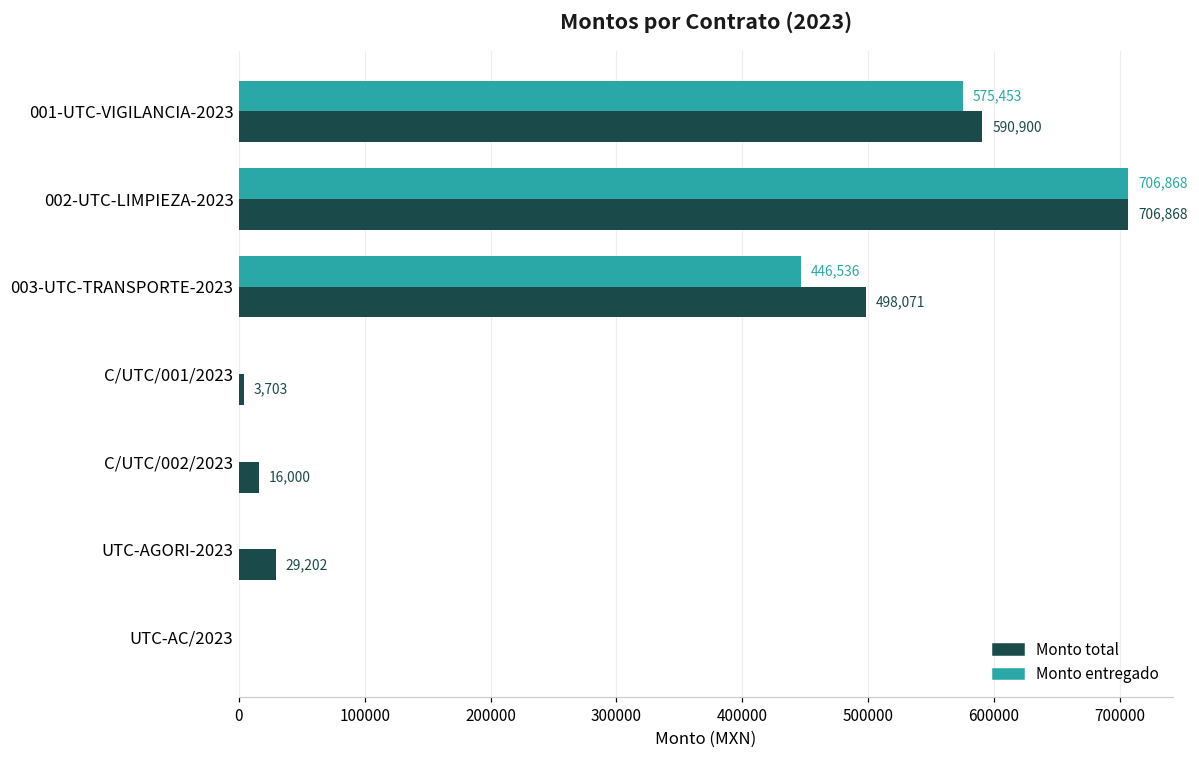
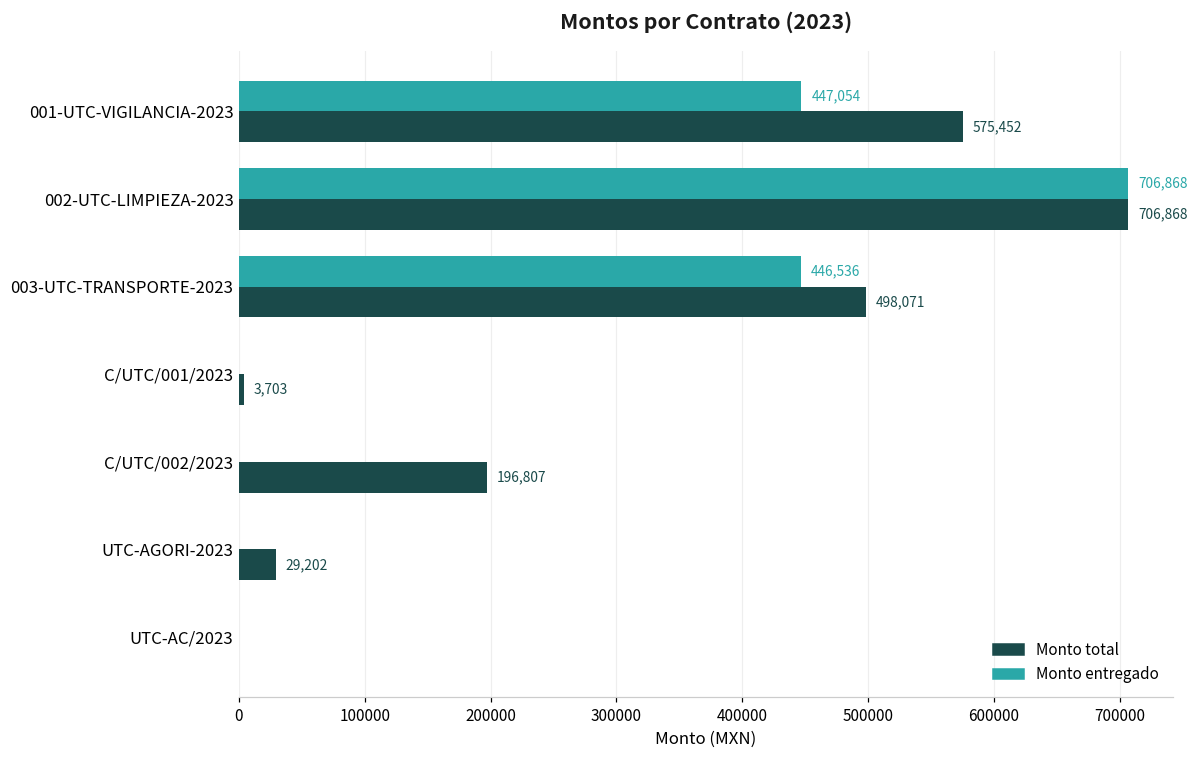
Monto entregado, 001-UTC-VIGILANCIA-2023: 575,453 -> 447,054
Monto total, 001-UTC-VIGILANCIA-2023: 590,900 -> 575,452
Monto total, C/UTC/002/2023: 16,000 -> 196,807
